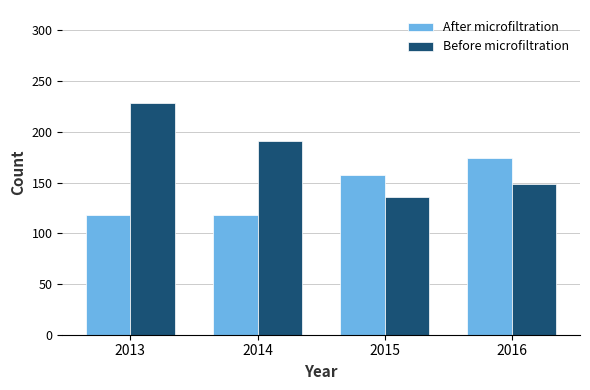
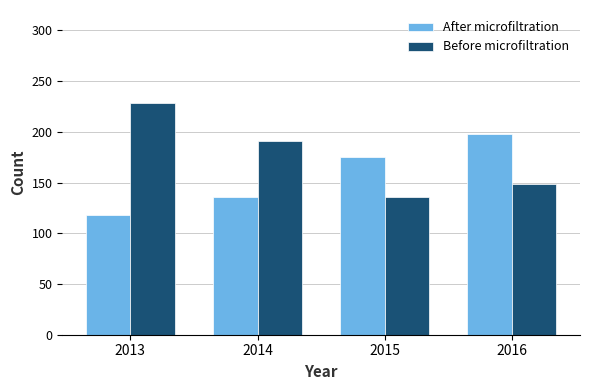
After microfiltration, 2014: 118 -> 136
After microfiltration, 2015: 157 -> 175
After microfiltration, 2016: 174 -> 198
